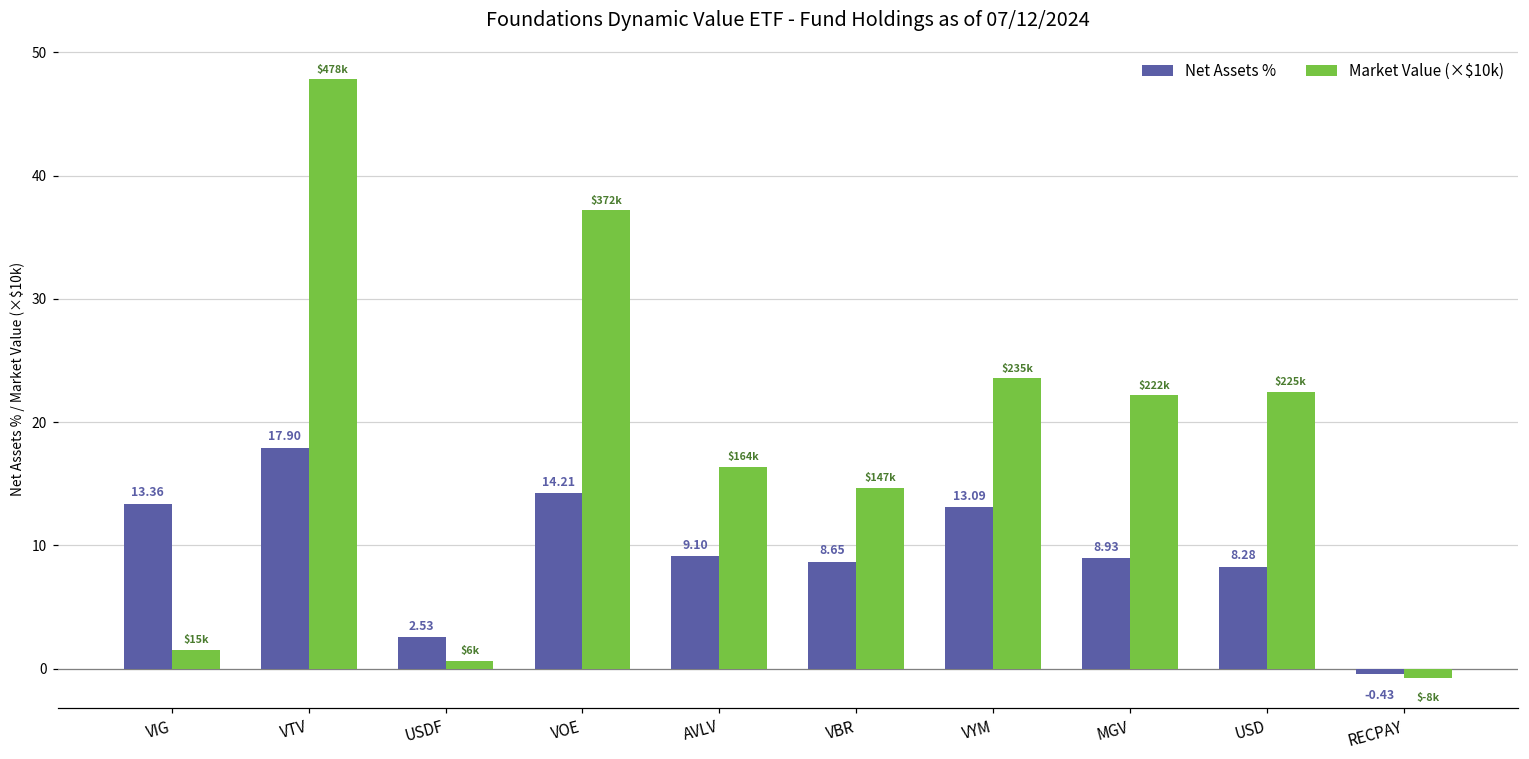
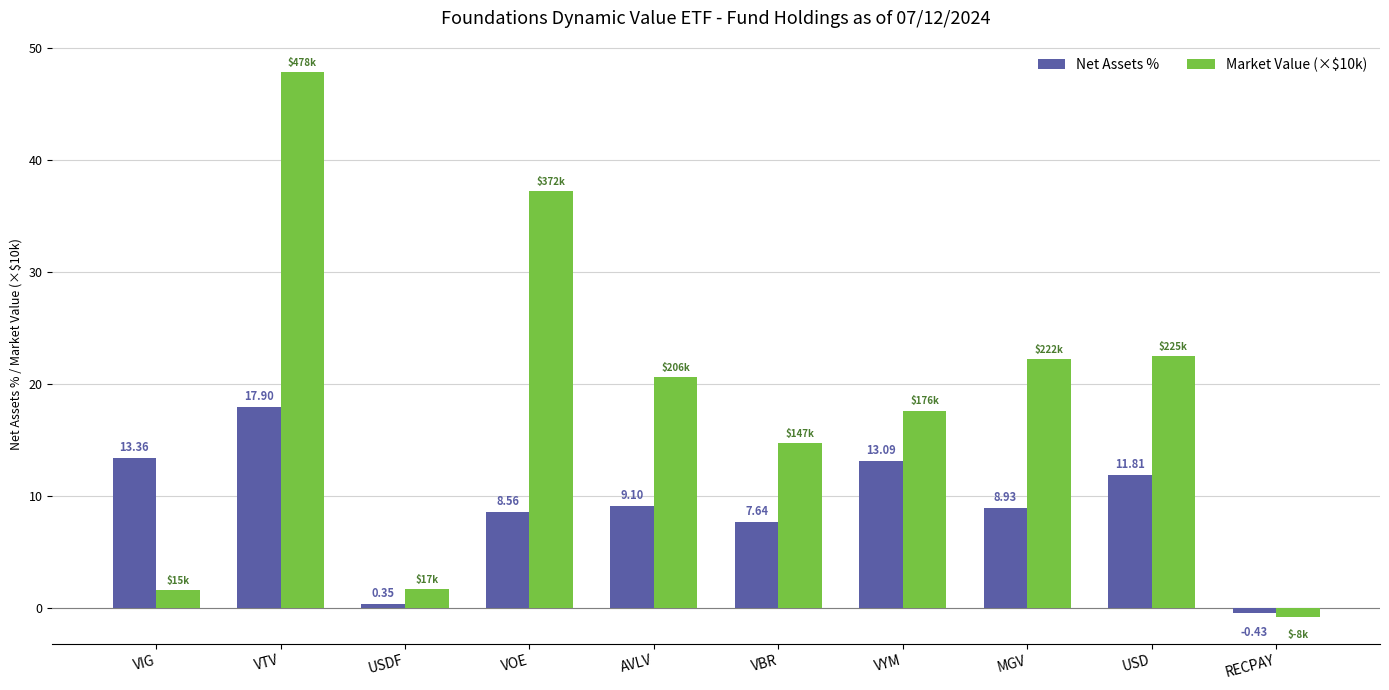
Net Assets %, USDF: 2.53 -> 0.35
Market Value (×$10k), USDF: $6k -> $17k
Net Assets %, VOE: 14.21 -> 8.56
Market Value (×$10k), AVLV: $164k -> $206k
Net Assets %, VBR: 8.65 -> 7.64
Market Value (×$10k), VYM: $235k -> $176k
Net Assets %, USD: 8.28 -> 11.81
